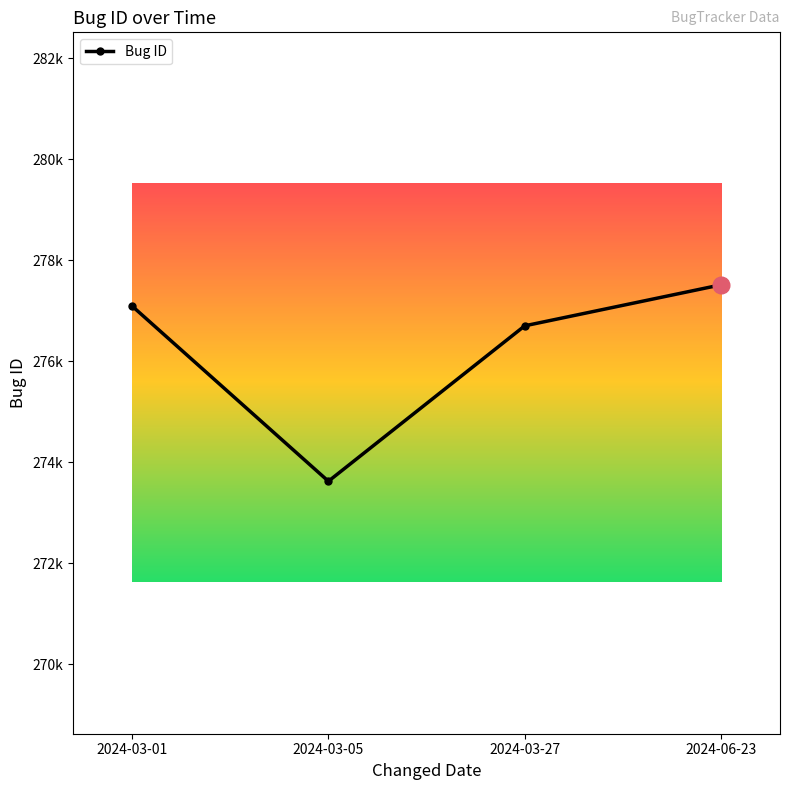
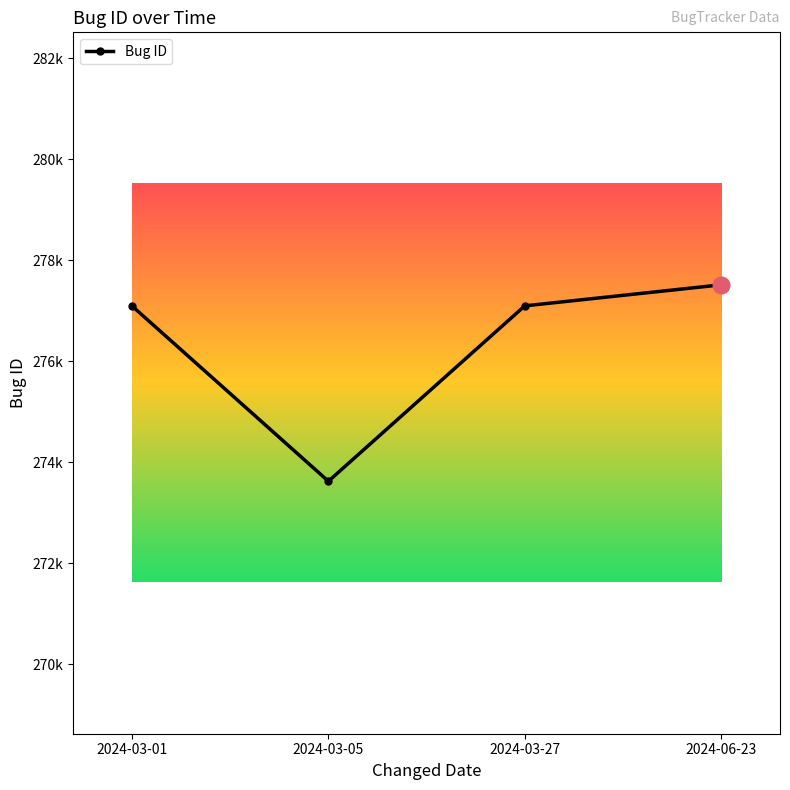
Bug ID, 2024-03-27: 276700 -> 277100
